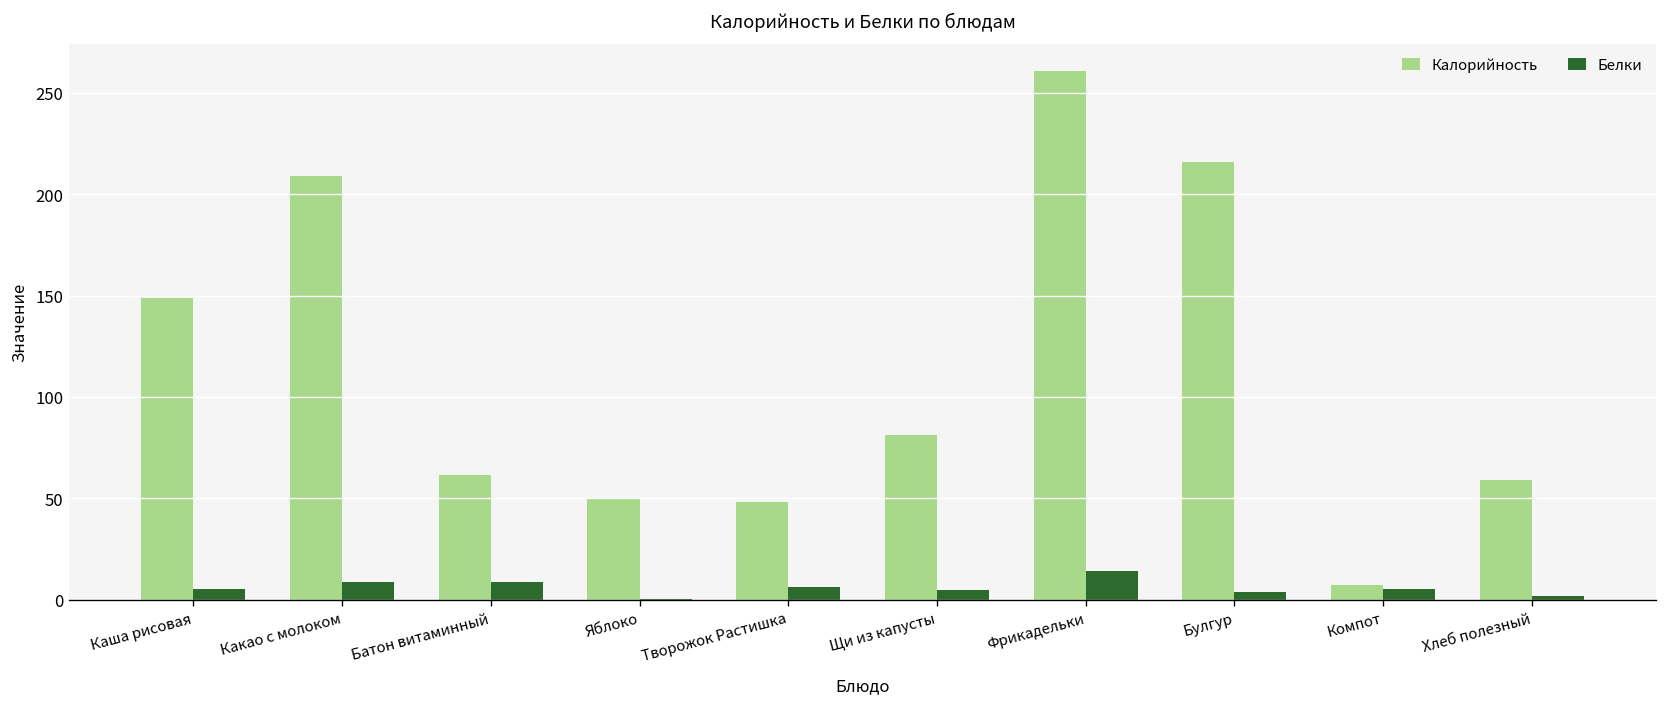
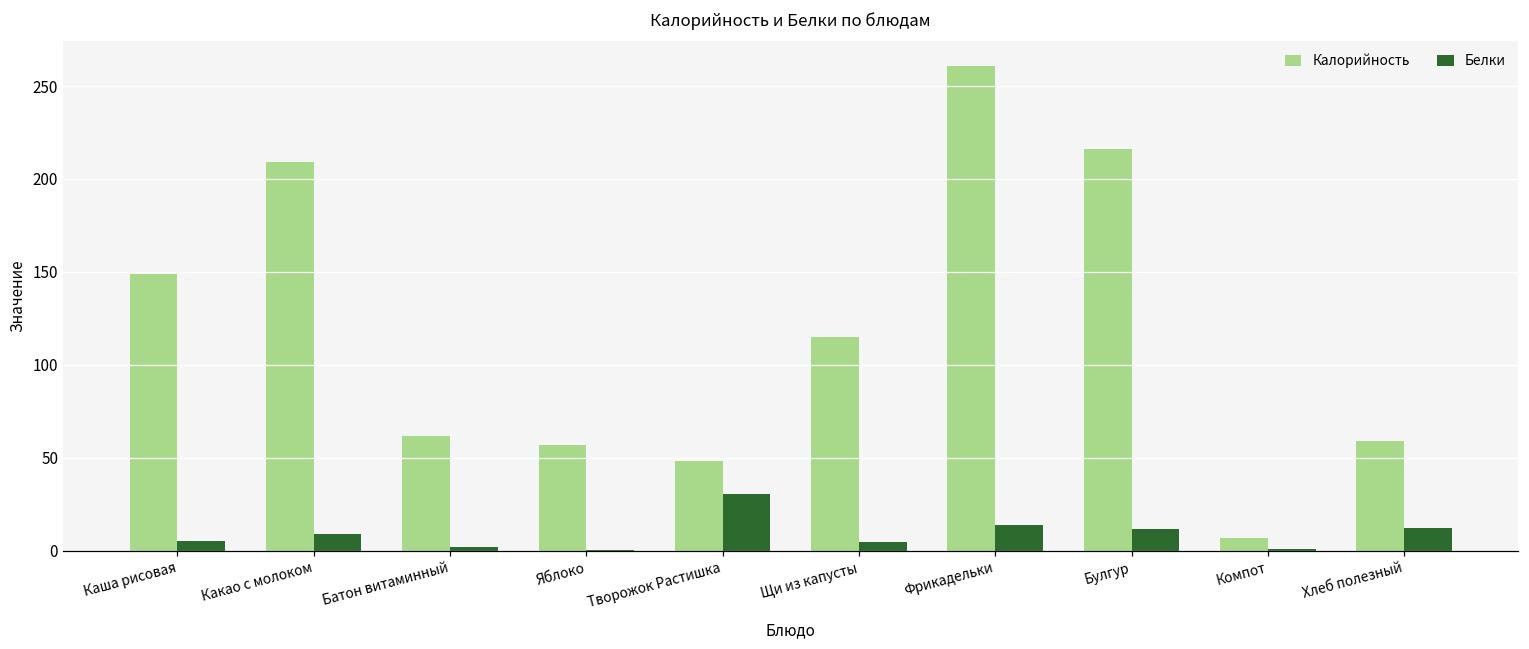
Белки, Батон витаминный: 9 -> 2
Калорийность, Яблоко: 50 -> 57
Белки, Творожок Растишка: 6 -> 30
Калорийность, Щи из капусты: 81 -> 115
Белки, Булгур: 4 -> 12
Белки, Компот: 5 -> 1
Белки, Хлеб полезный: 2 -> 12
